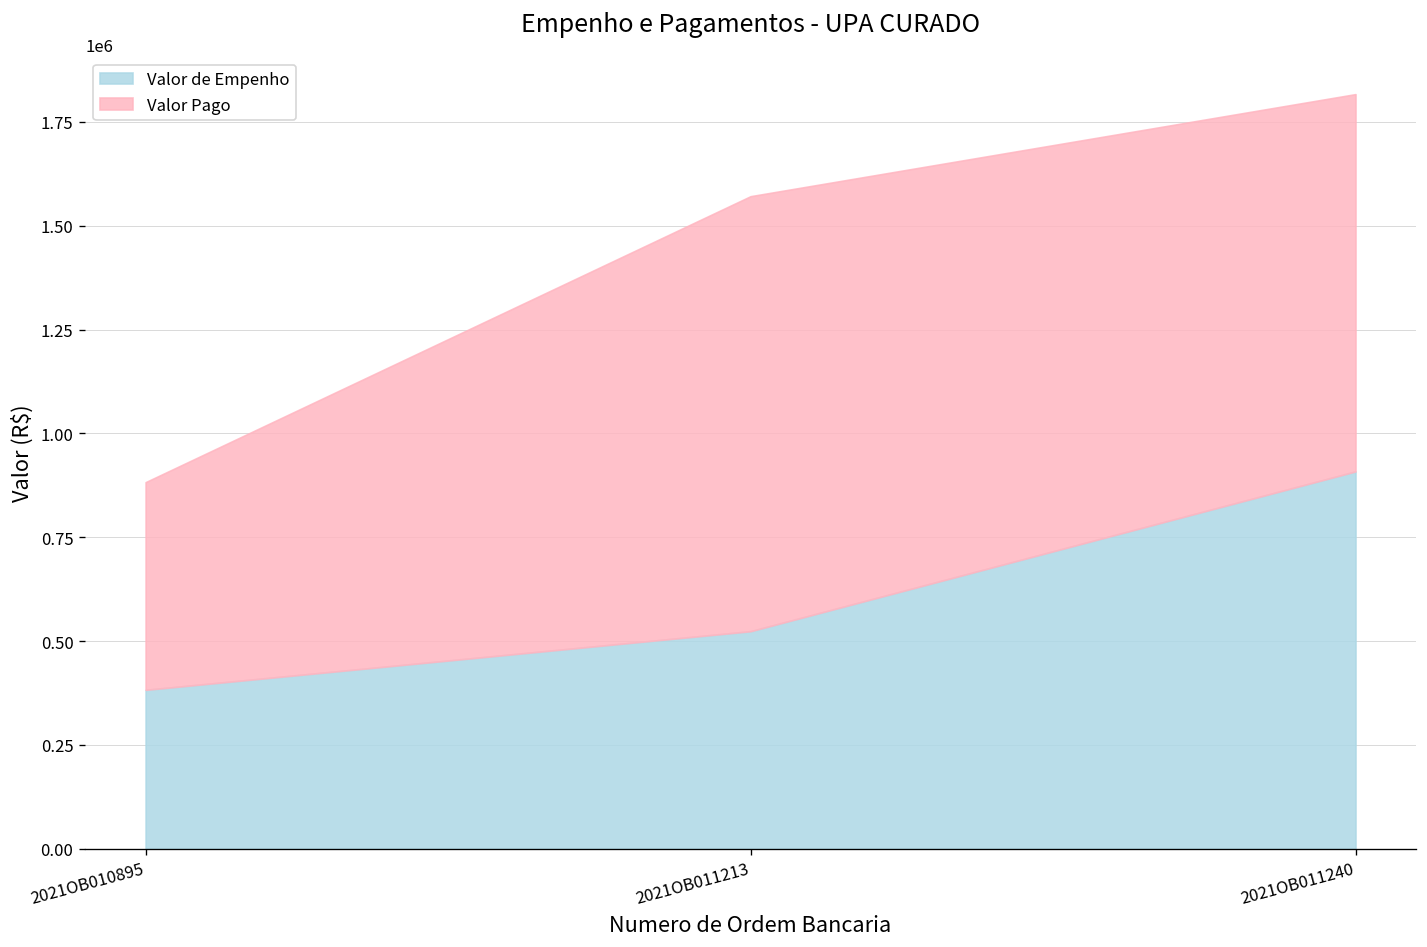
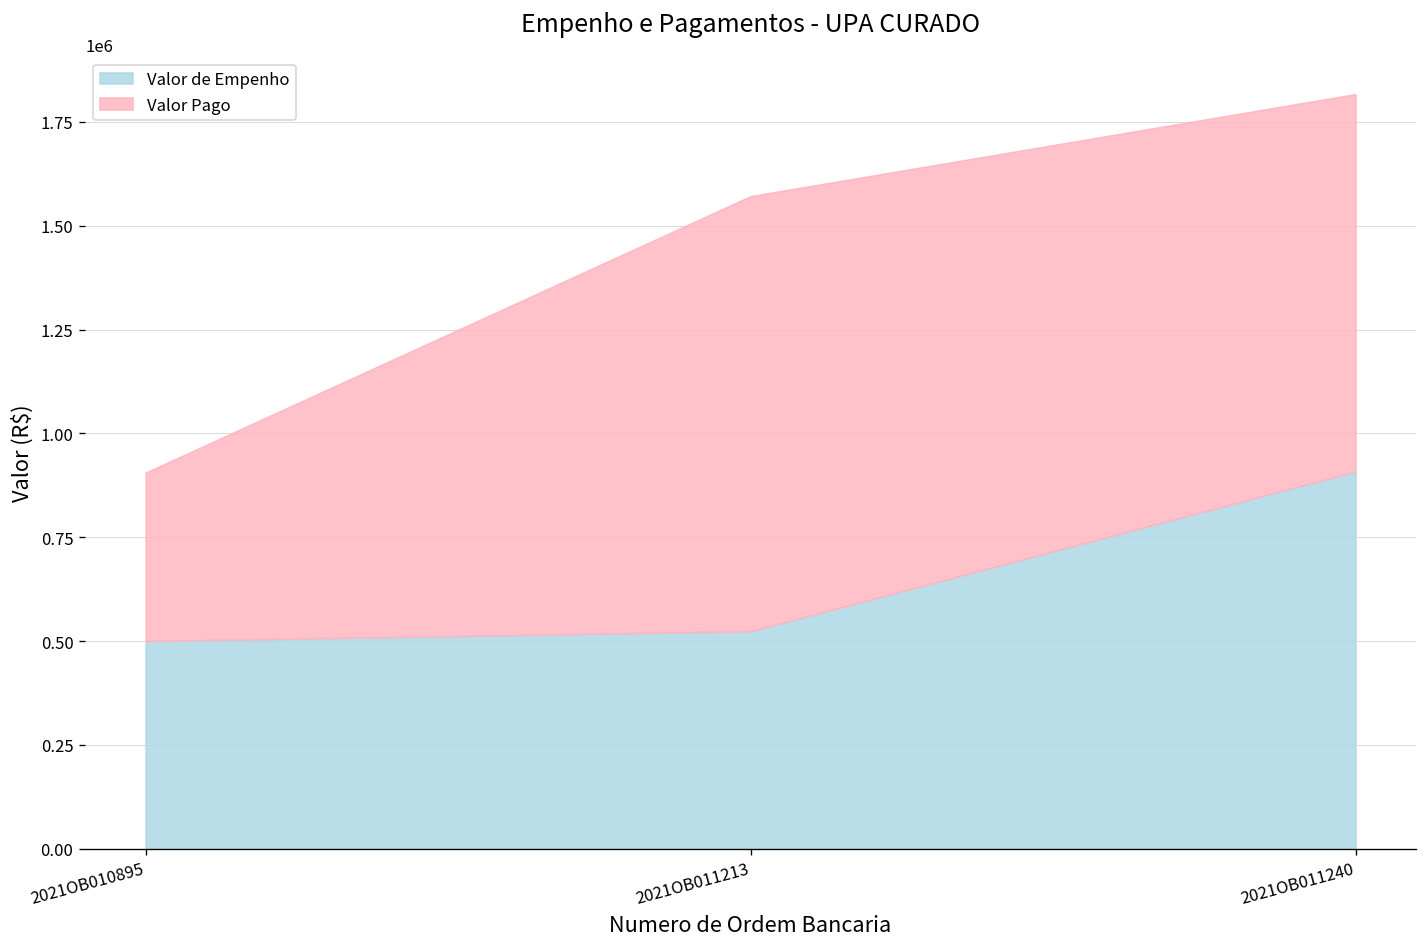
Valor de Empenho, 2021OB010895: 380000 -> 500000
Valor Pago, 2021OB010895: 500000 -> 410000
